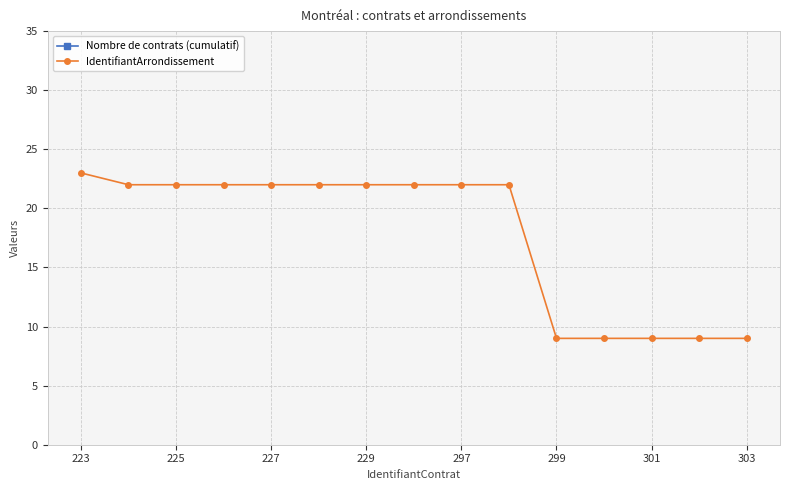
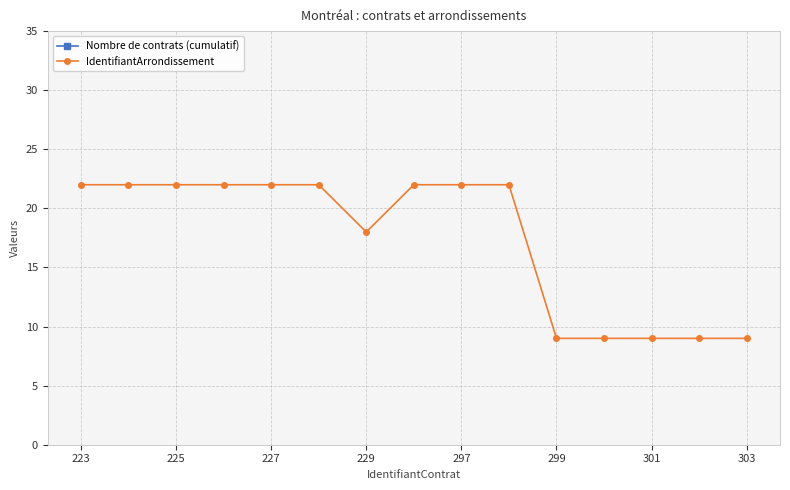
IdentifiantArrondissement, 223: 23 -> 22
IdentifiantArrondissement, 229: 22 -> 18
